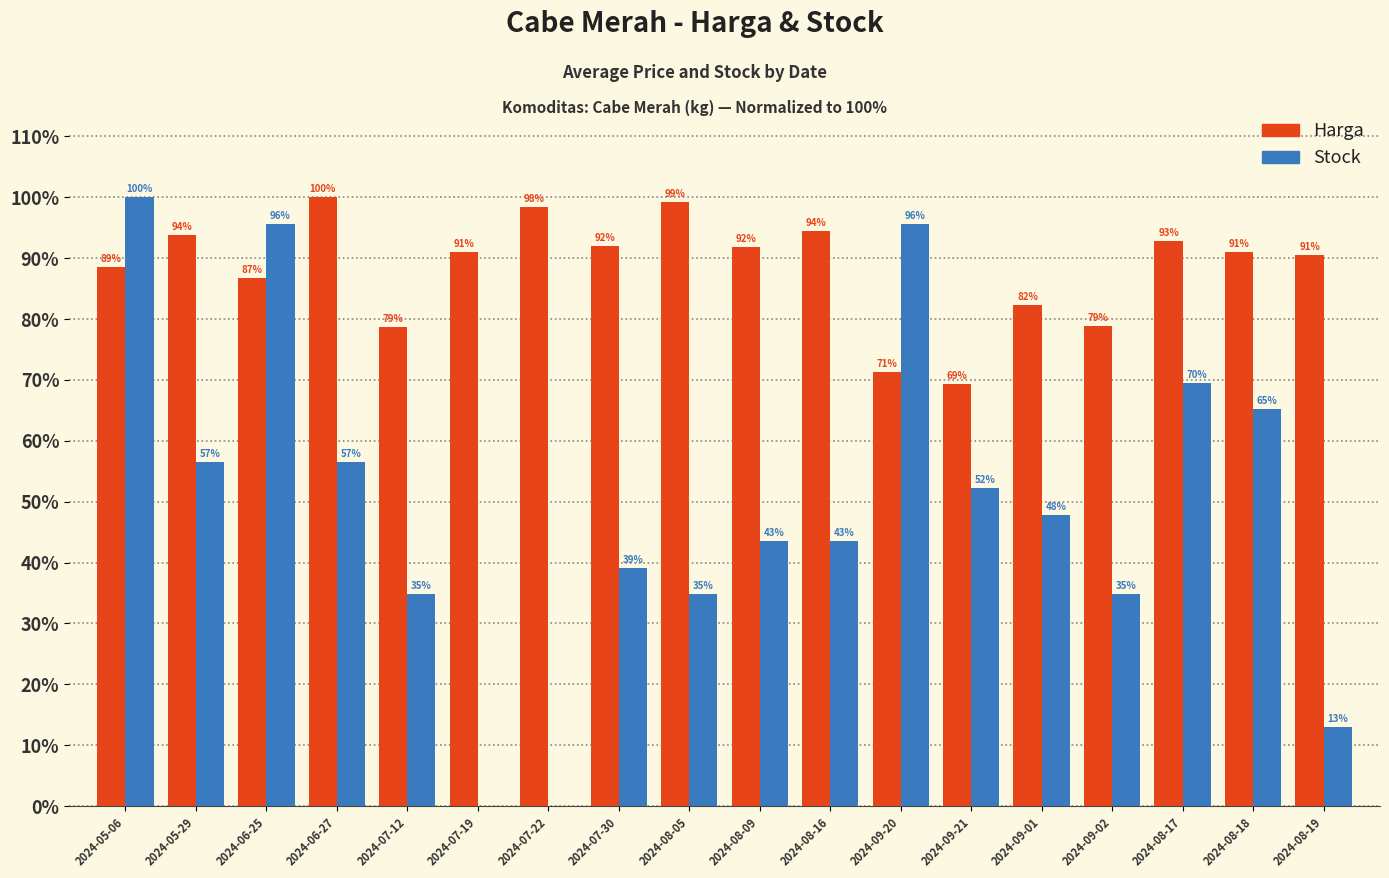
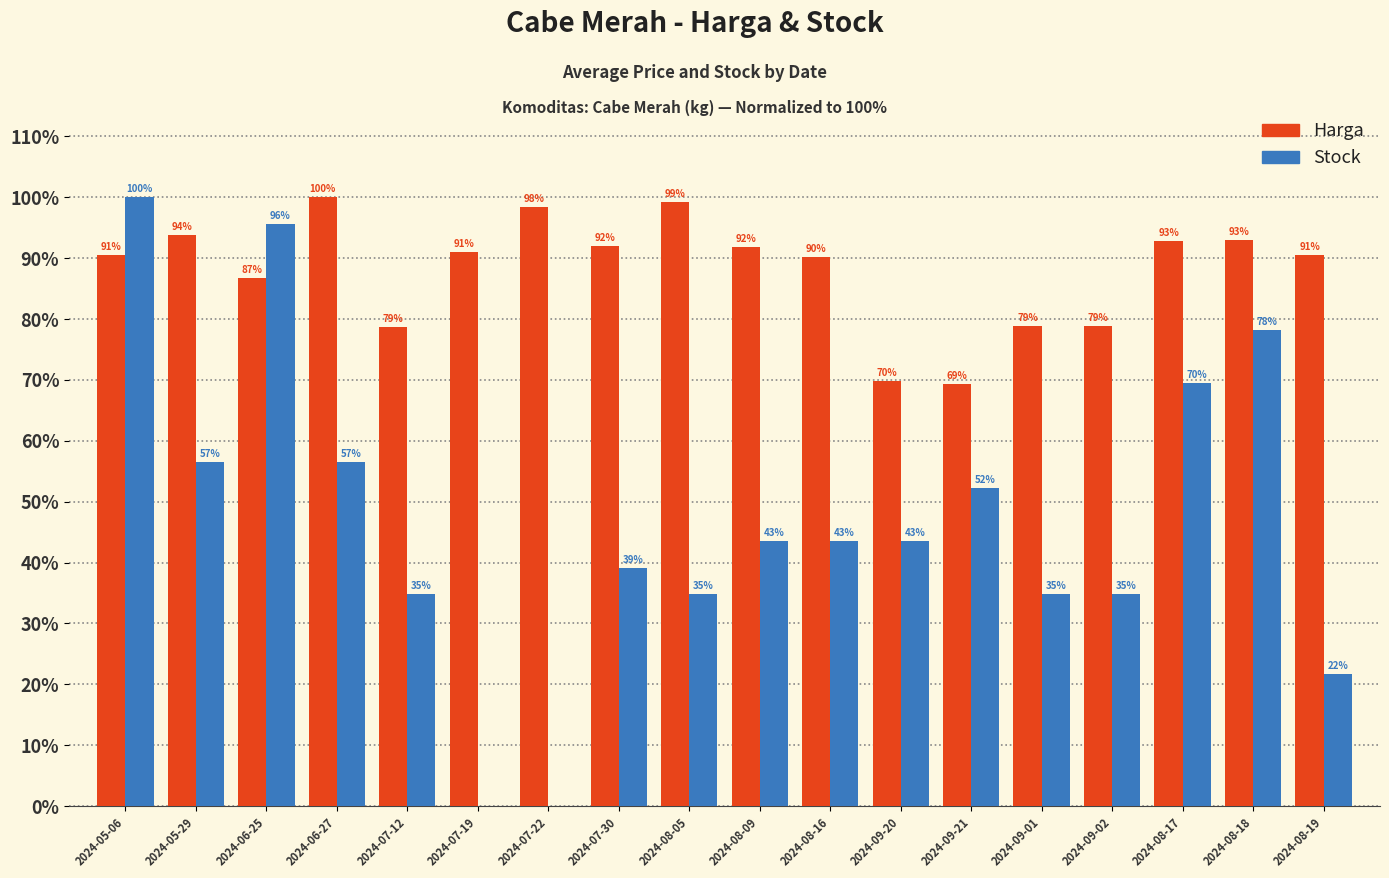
Harga, 2024-05-06: 89% -> 91%
Harga, 2024-08-16: 94% -> 90%
Harga, 2024-09-20: 71% -> 70%
Stock, 2024-09-20: 96% -> 43%
Harga, 2024-09-01: 82% -> 79%
Stock, 2024-09-01: 48% -> 35%
Harga, 2024-08-18: 91% -> 93%
Stock, 2024-08-18: 65% -> 78%
Stock, 2024-08-19: 13% -> 22%
